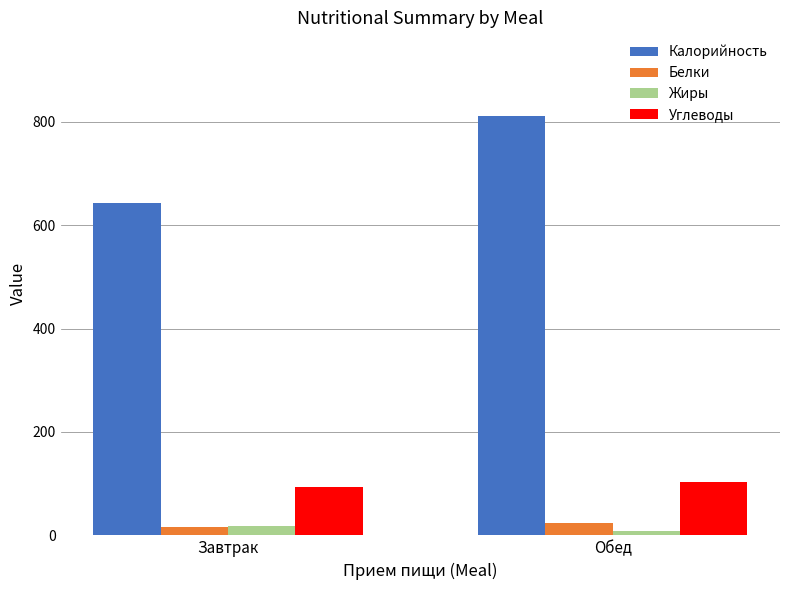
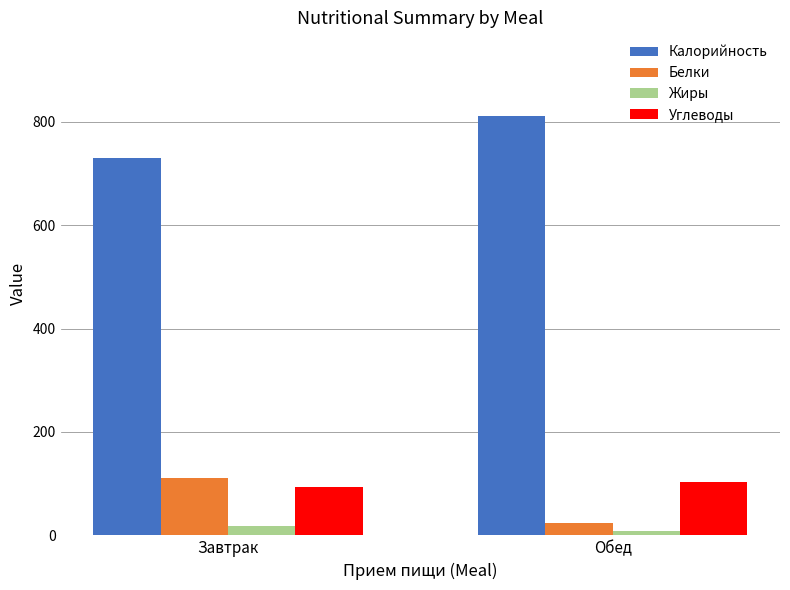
Калорийность, Завтрак: 640 -> 730
Белки, Завтрак: 20 -> 110
